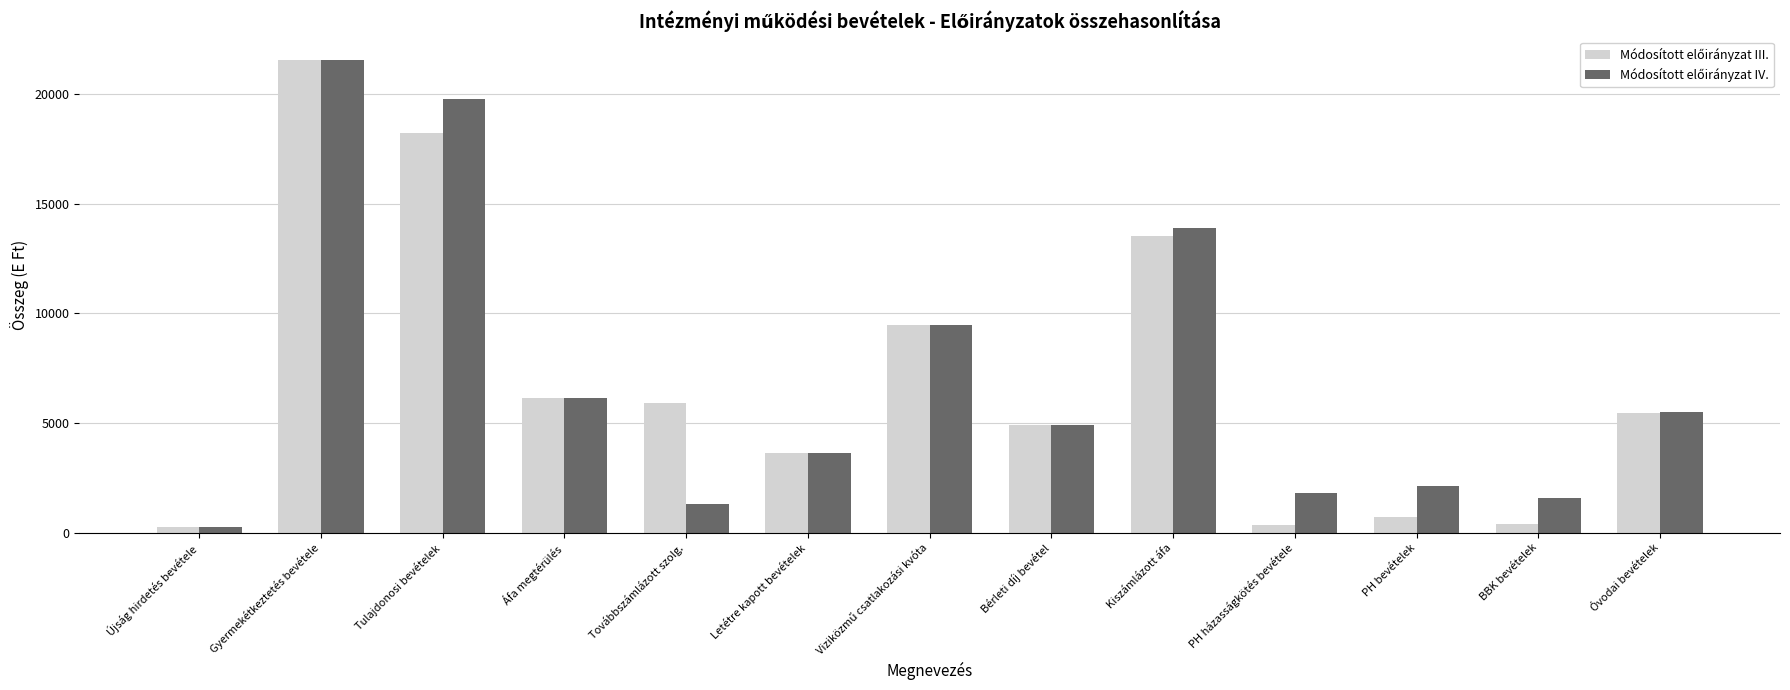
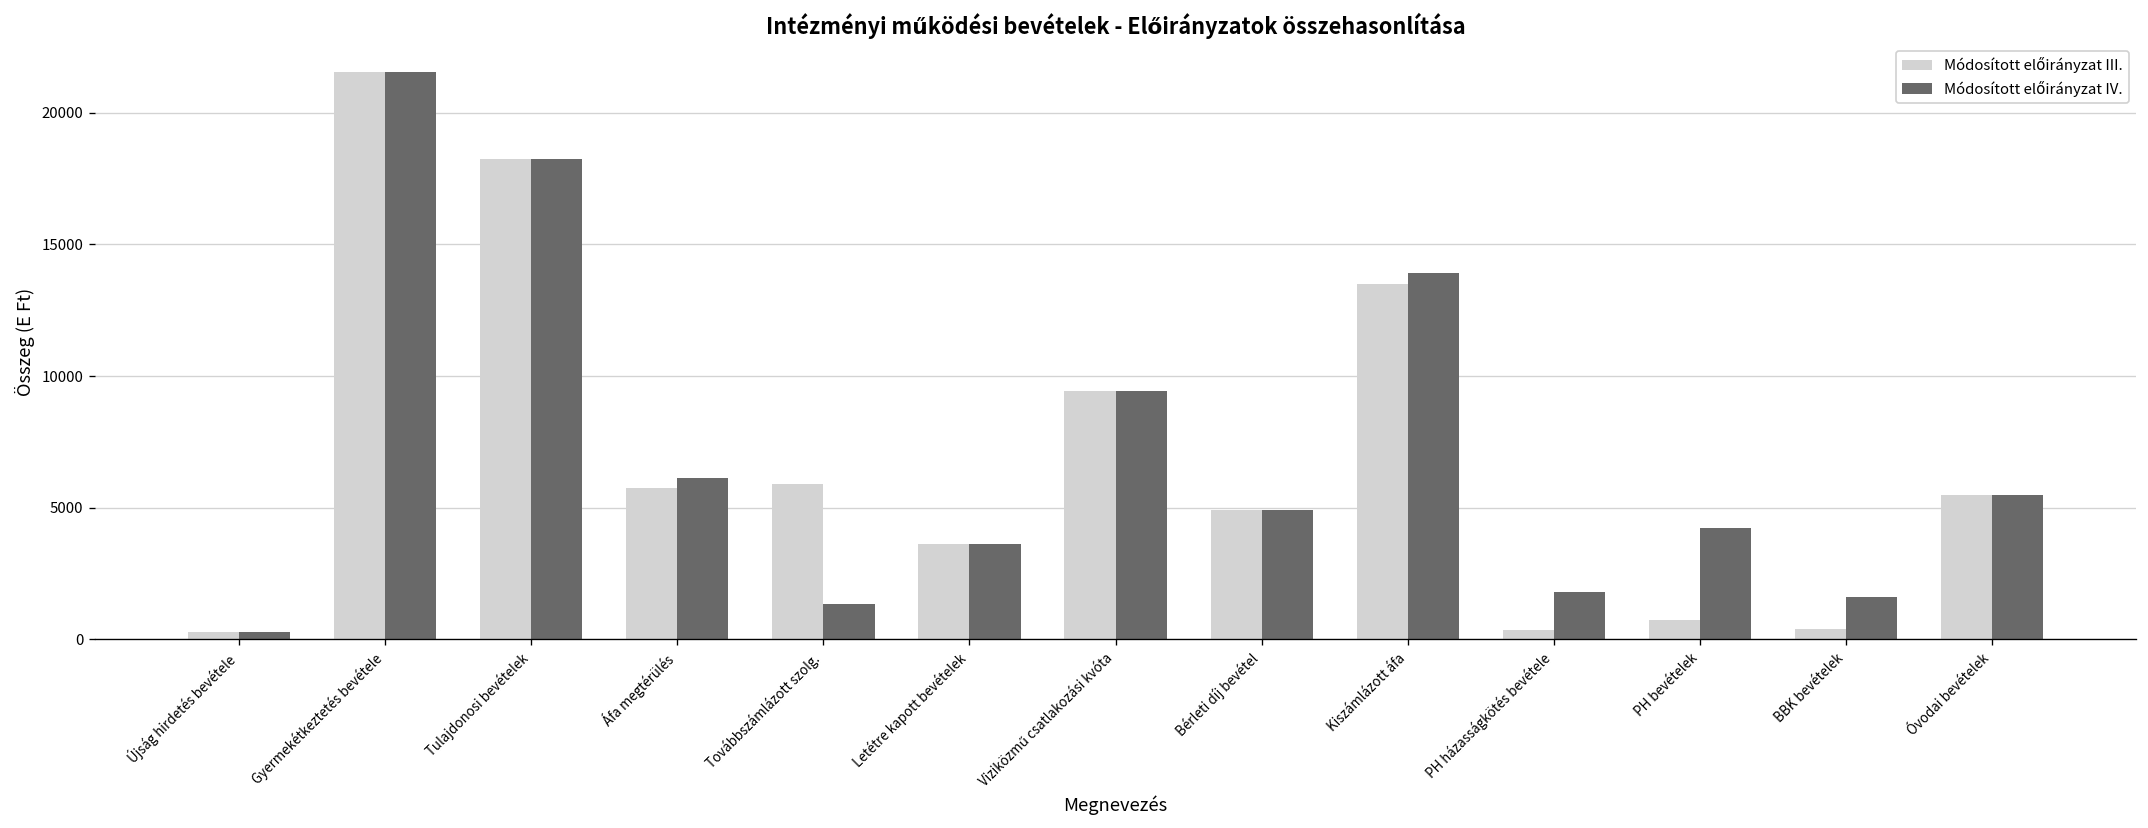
Módosított előirányzat IV., Tulajdonosi bevételek: 19800 -> 18200
Módosított előirányzat III., Áfa megtérülés: 6100 -> 5800
Módosított előirányzat IV., PH bevételek: 2100 -> 4200
